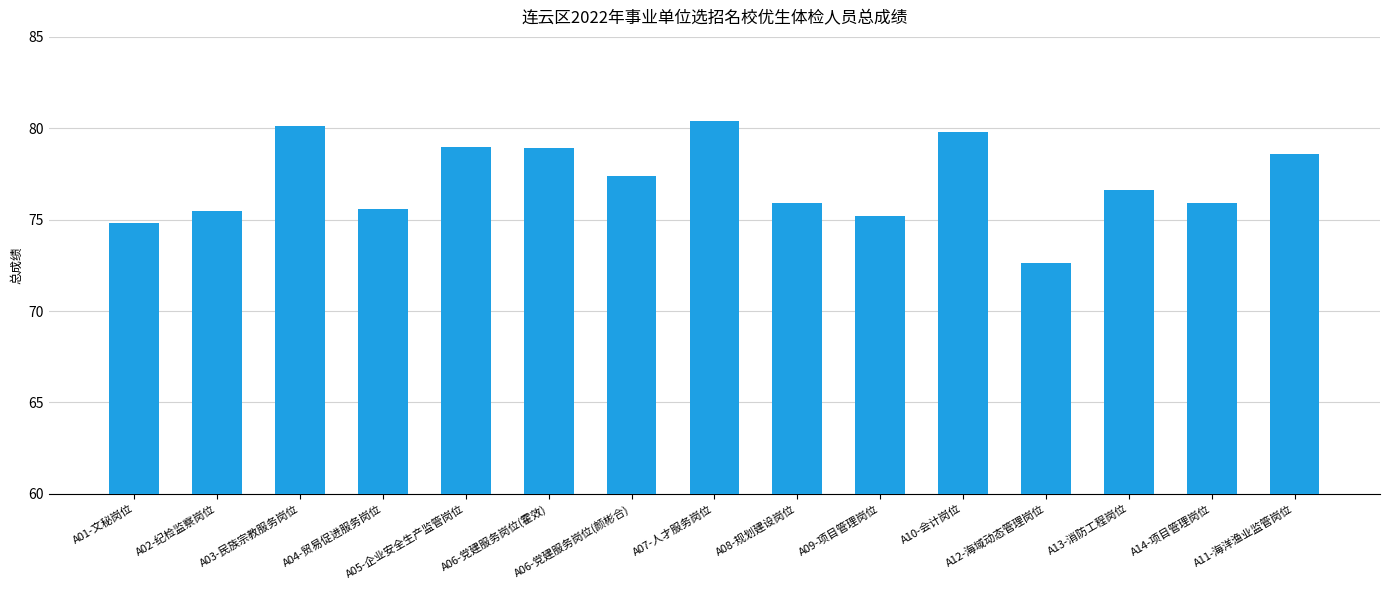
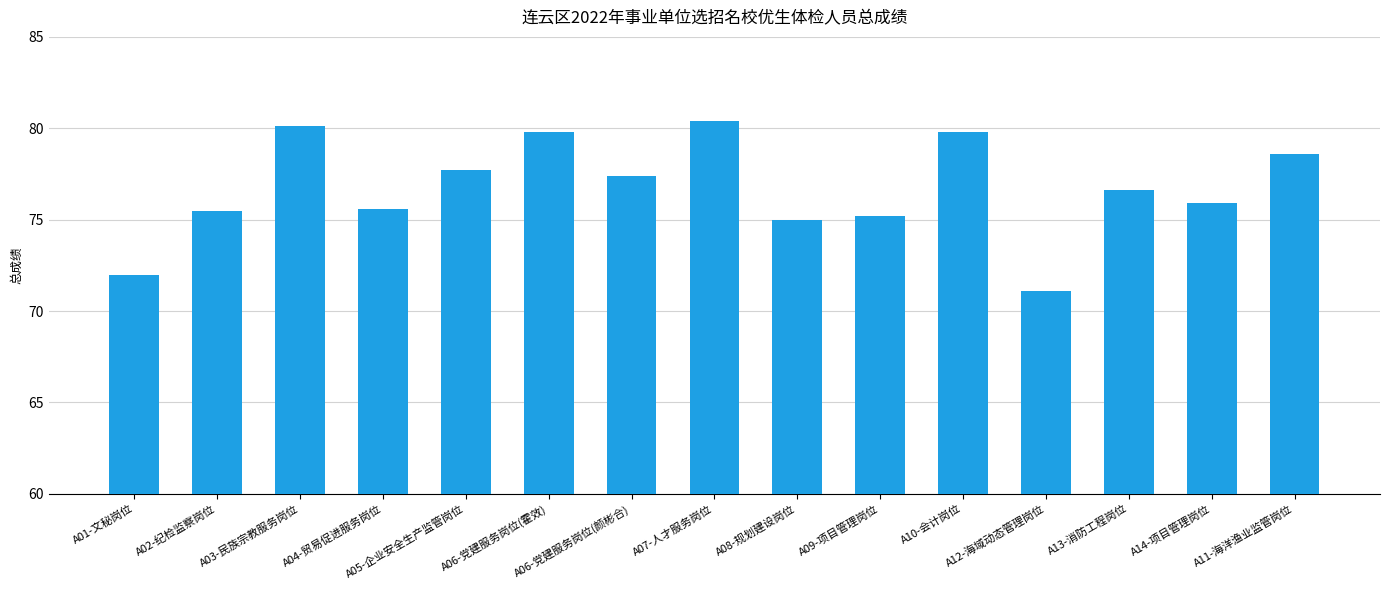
A01-文秘岗位: 74.8 -> 72.0
A05-企业安全生产监管岗位: 79.0 -> 77.7
A06-党建服务岗位(霍效): 78.9 -> 79.8
A08-规划建设岗位: 75.9 -> 75.0
A12-海域动态管理岗位: 72.6 -> 71.1
